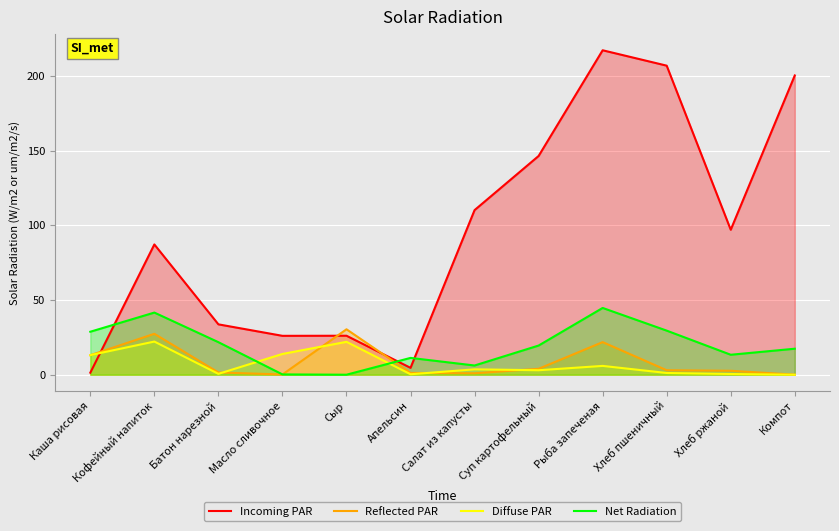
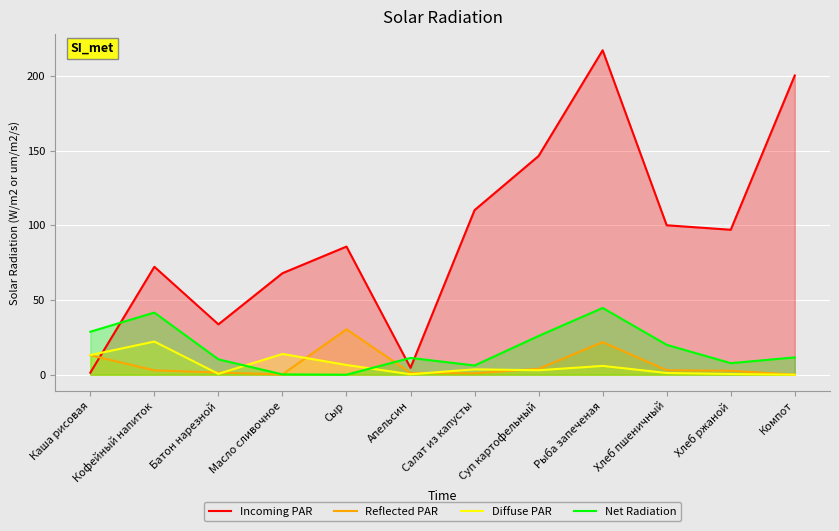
Incoming PAR, Кофейный напиток: 87 -> 72
Reflected PAR, Кофейный напиток: 27 -> 3
Net Radiation, Батон нарезной: 22 -> 10
Incoming PAR, Масло сливочное: 26 -> 68
Incoming PAR, Сыр: 26 -> 86
Diffuse PAR, Сыр: 22 -> 7
Net Radiation, Суп картофельный: 20 -> 26
Incoming PAR, Хлеб пшеничный: 207 -> 100
Net Radiation, Хлеб пшеничный: 30 -> 20
Net Radiation, Хлеб ржаной: 13 -> 8
Net Radiation, Компот: 17 -> 12
